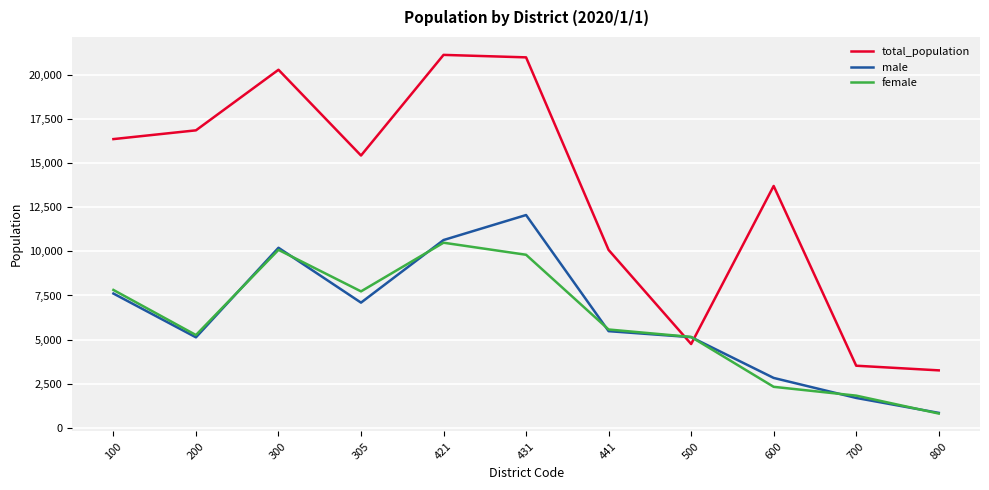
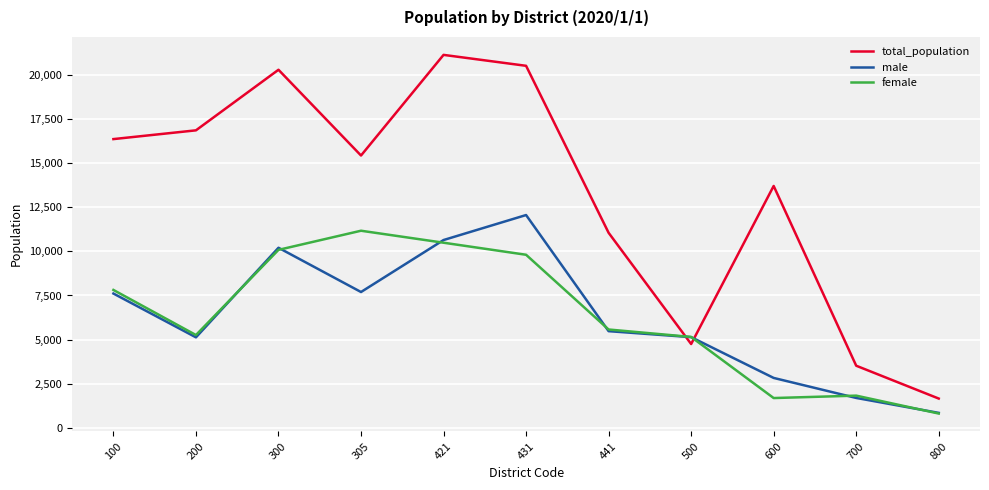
male, 305: 7,100 -> 7,700
female, 305: 7,700 -> 11,200
total_population, 431: 21,000 -> 20,500
total_population, 441: 10,100 -> 11,100
female, 600: 2,300 -> 1,700
total_population, 800: 3,300 -> 1,700
